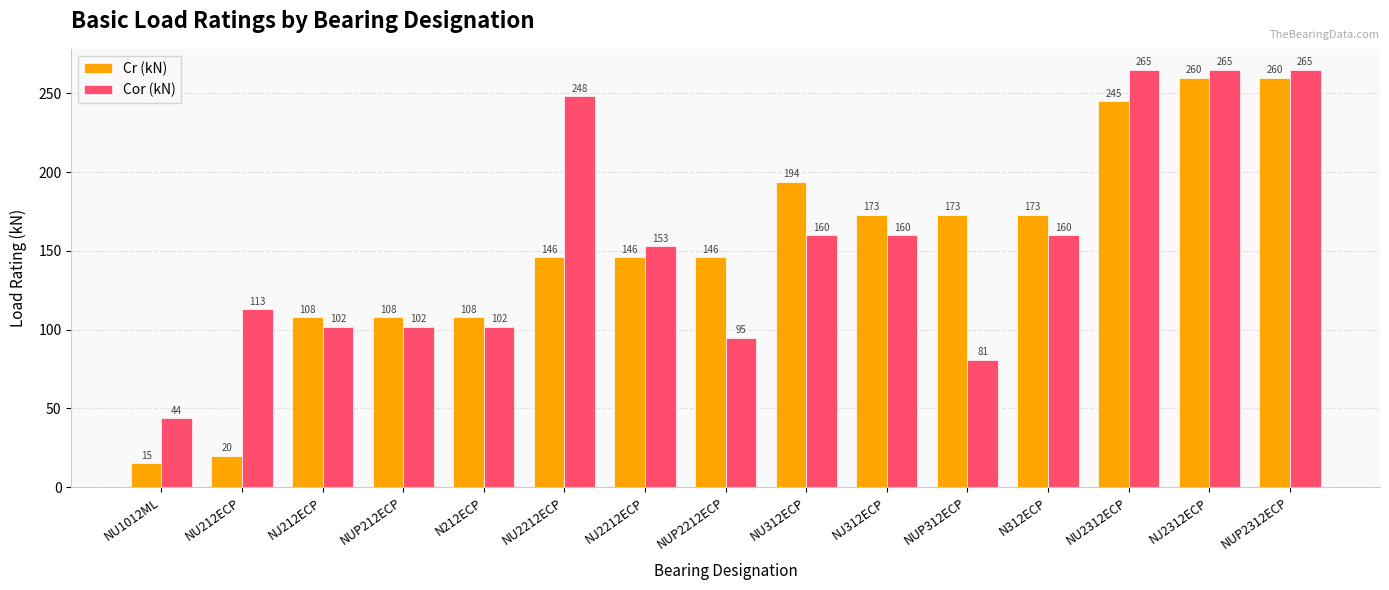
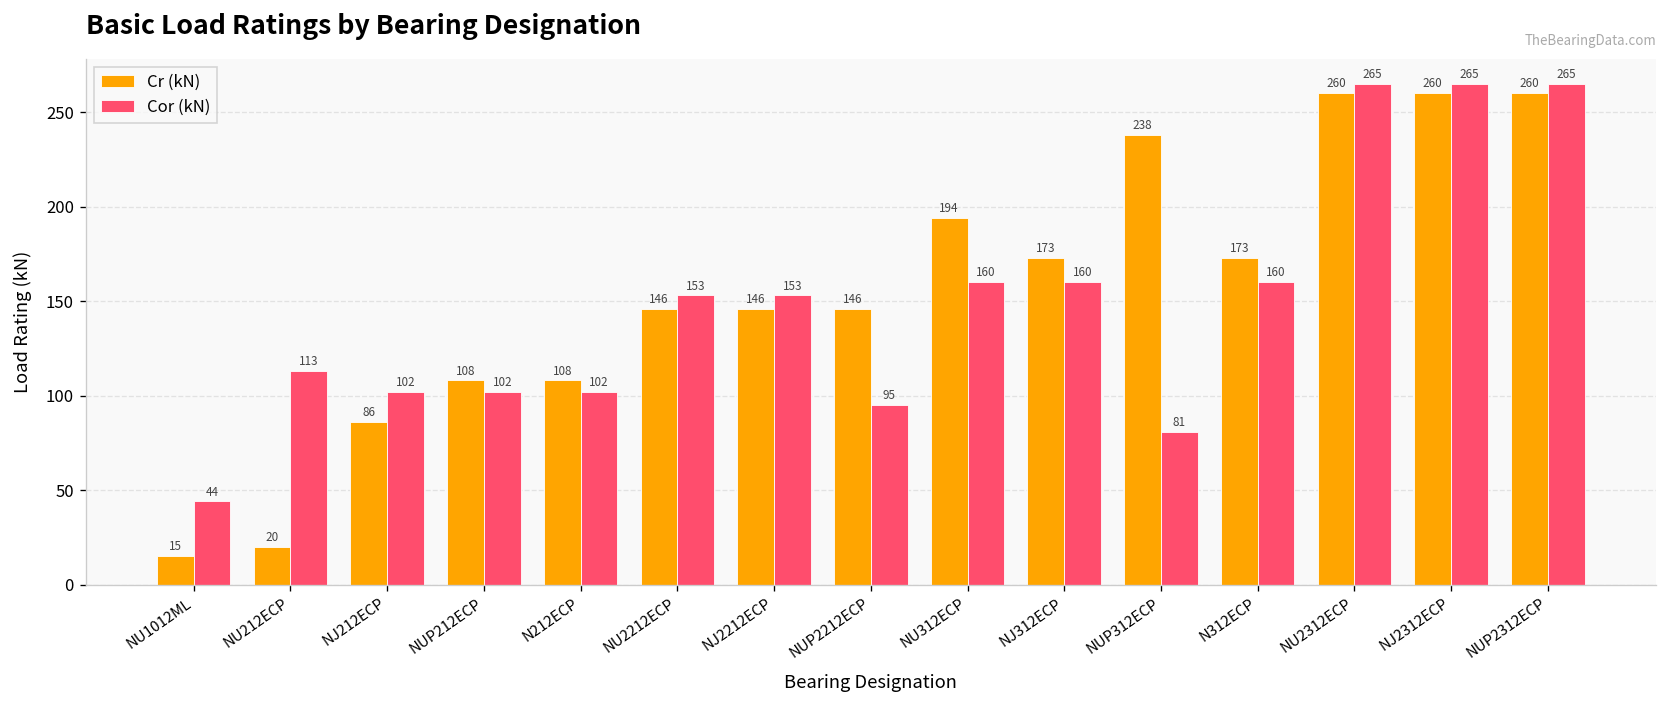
Cr (kN), NJ212ECP: 108 -> 86
Cor (kN), NU2212ECP: 248 -> 153
Cr (kN), NUP312ECP: 173 -> 238
Cr (kN), NU2312ECP: 245 -> 260
